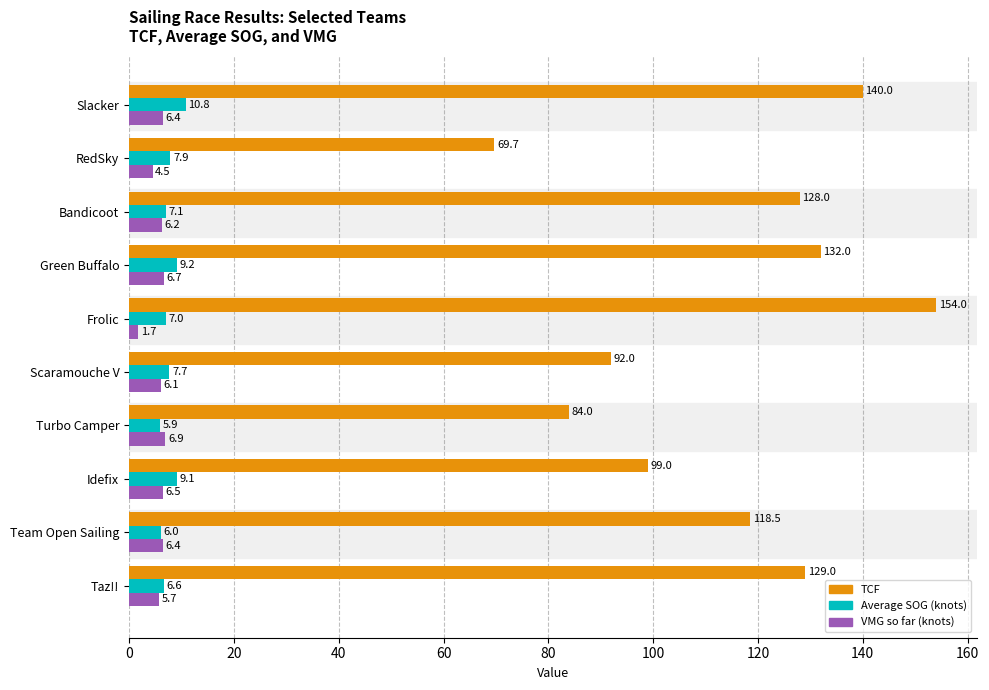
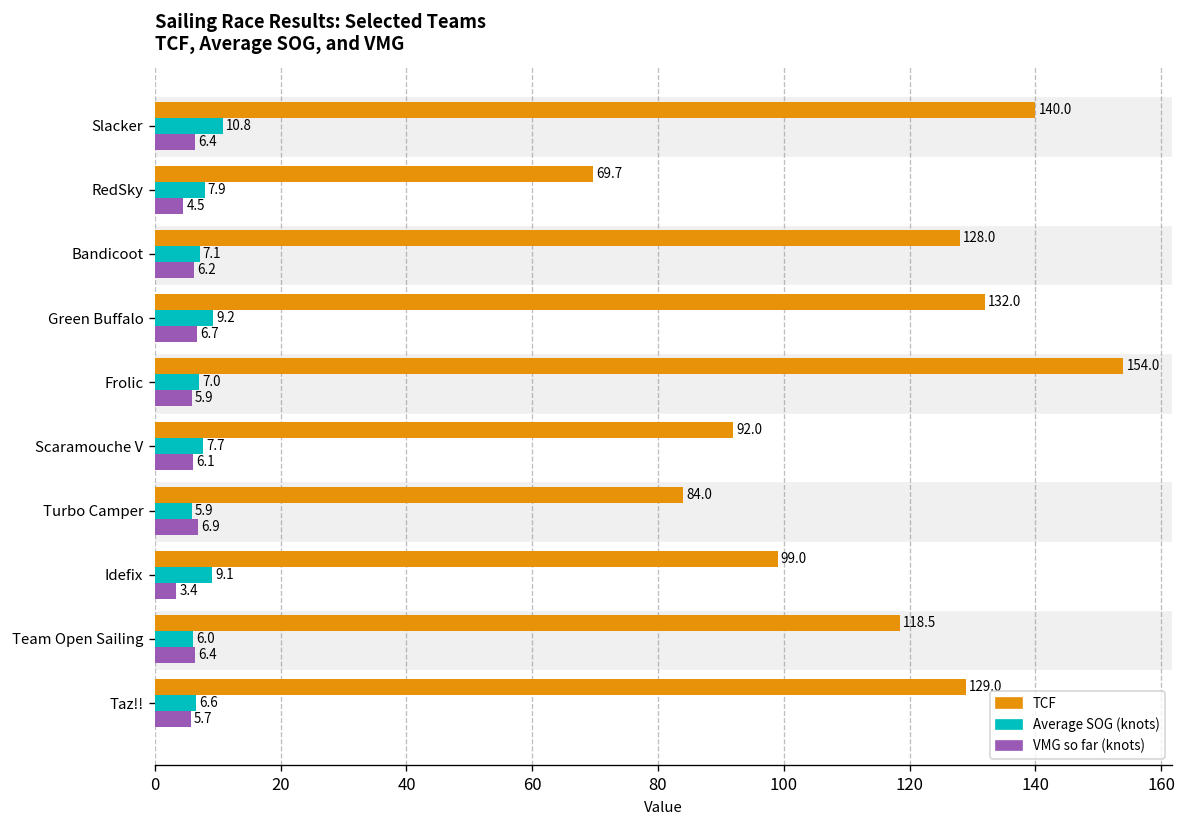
VMG so far (knots), Frolic: 1.7 -> 5.9
VMG so far (knots), Idefix: 6.5 -> 3.4
